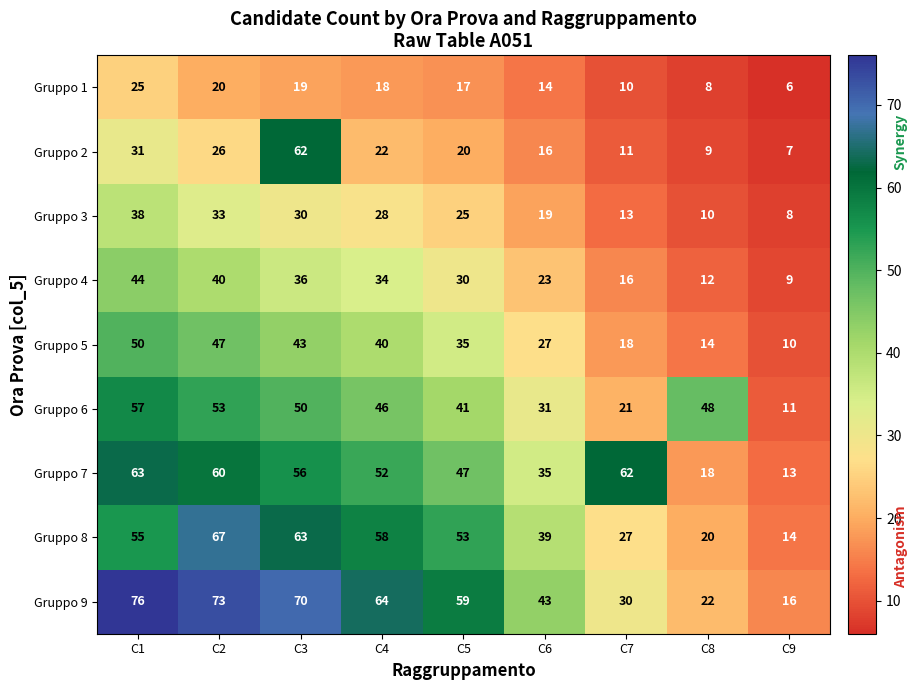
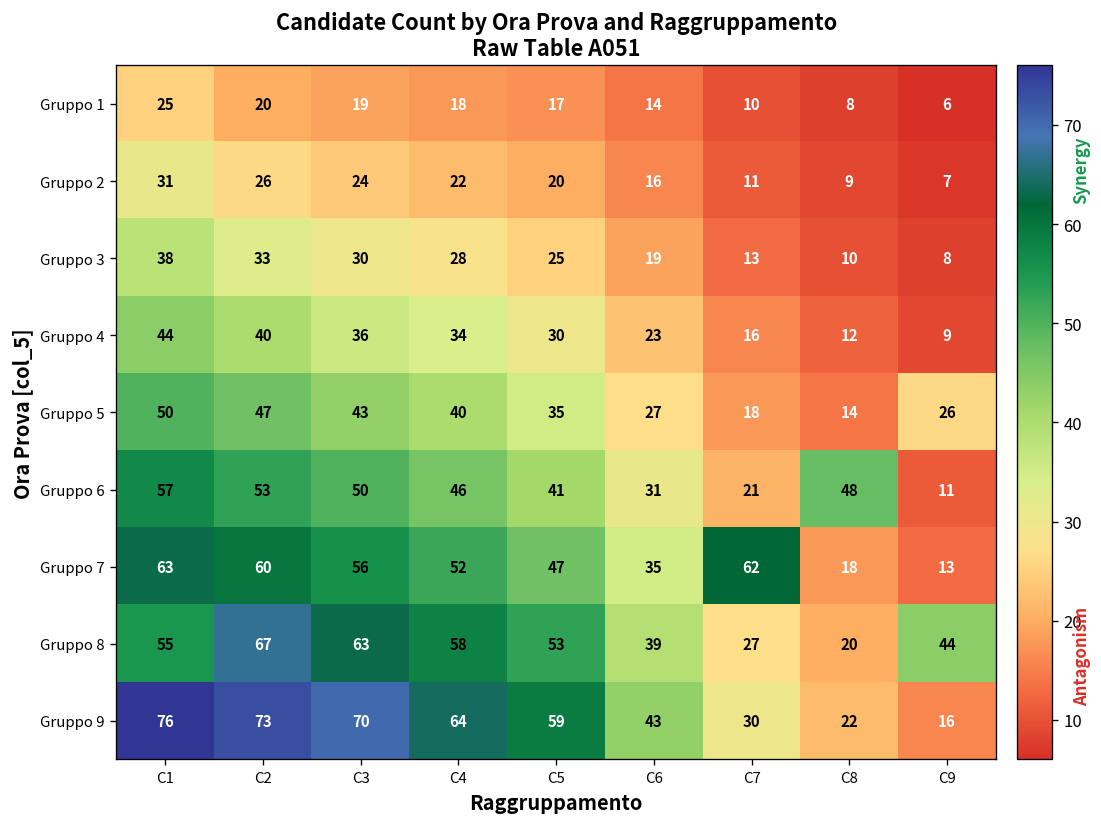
Gruppo 2, C3: 62 -> 24
Gruppo 5, C9: 10 -> 26
Gruppo 8, C9: 14 -> 44
